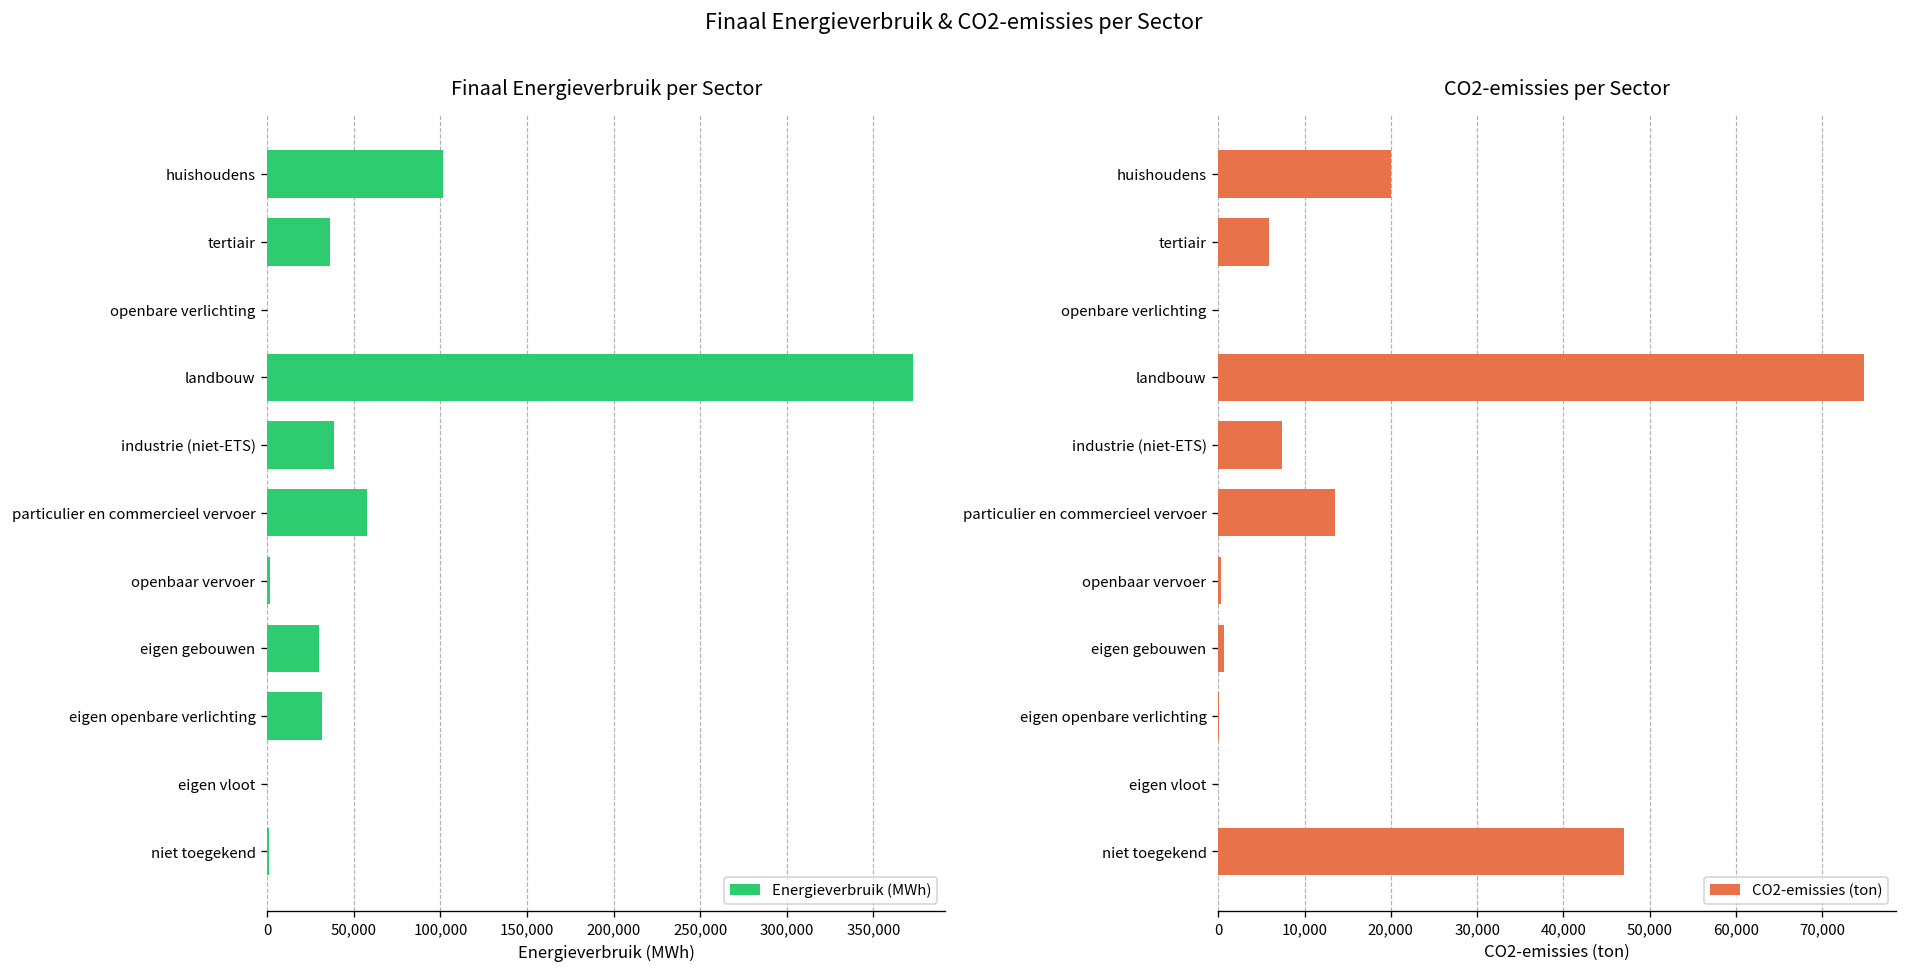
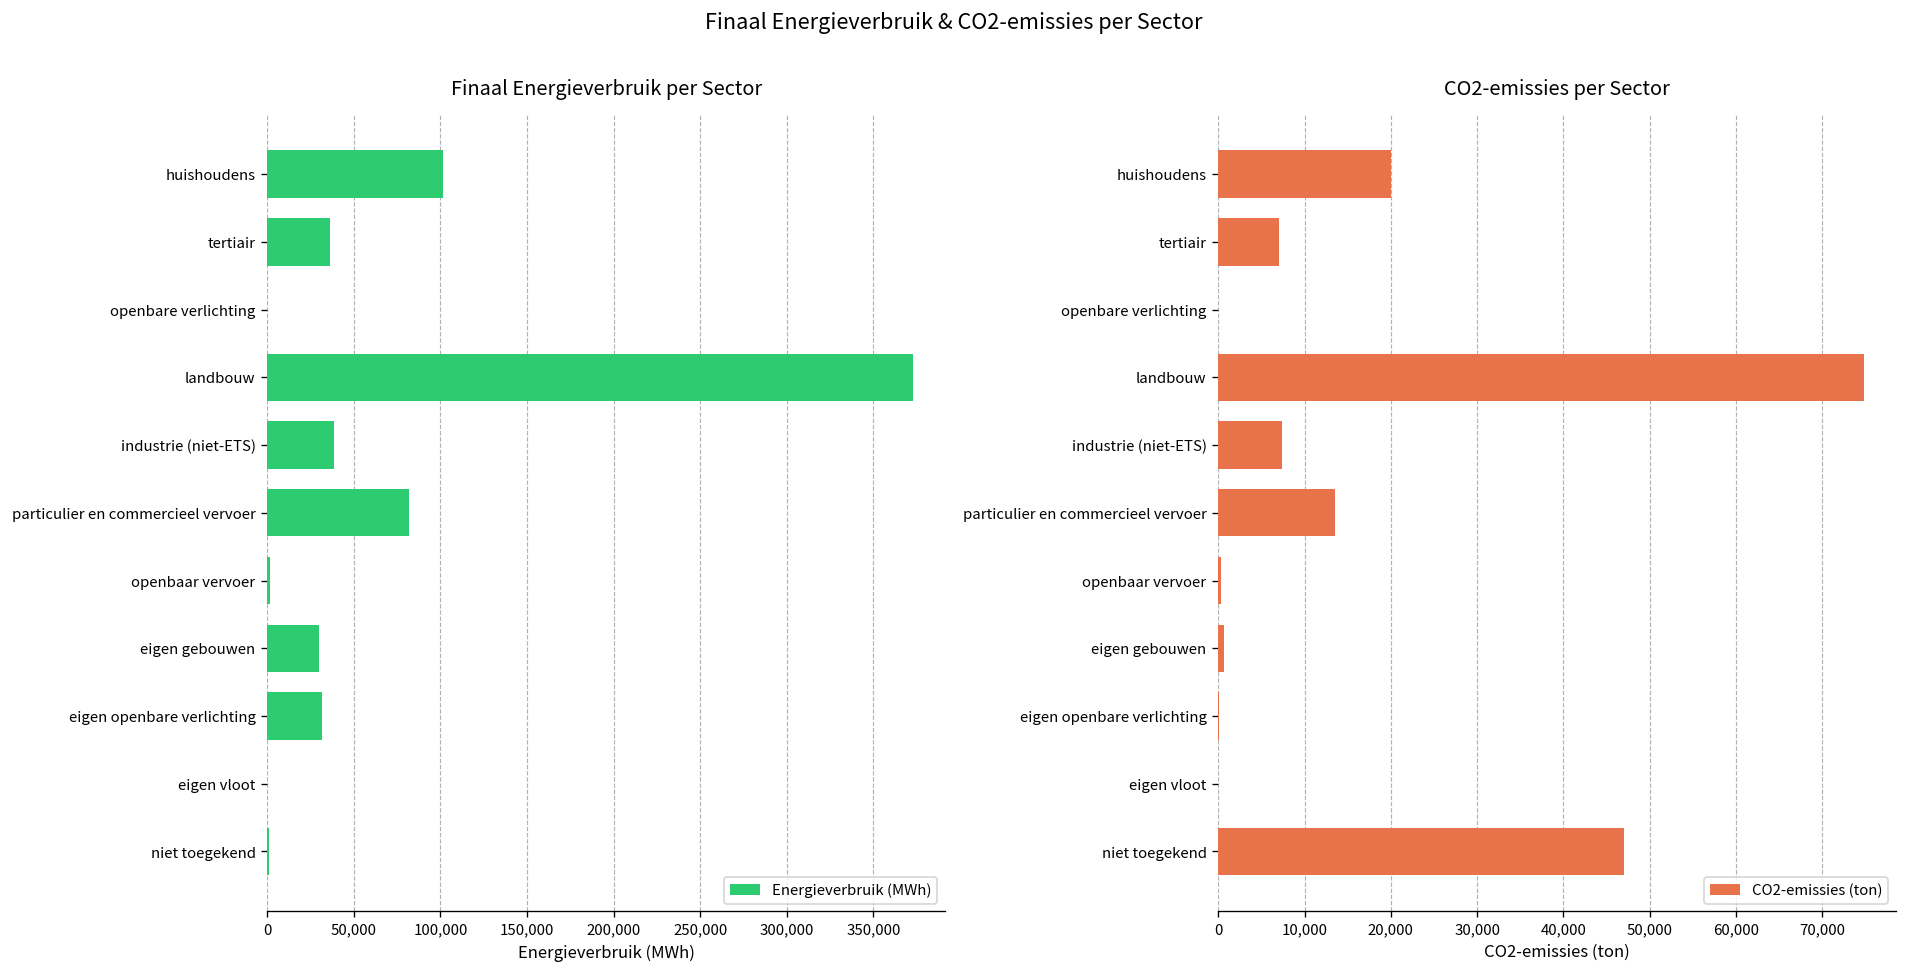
Finaal Energieverbruik per Sector, particulier en commercieel vervoer: 57,000 -> 82,000
CO2-emissies per Sector, tertiair: 6,000 -> 7,000
